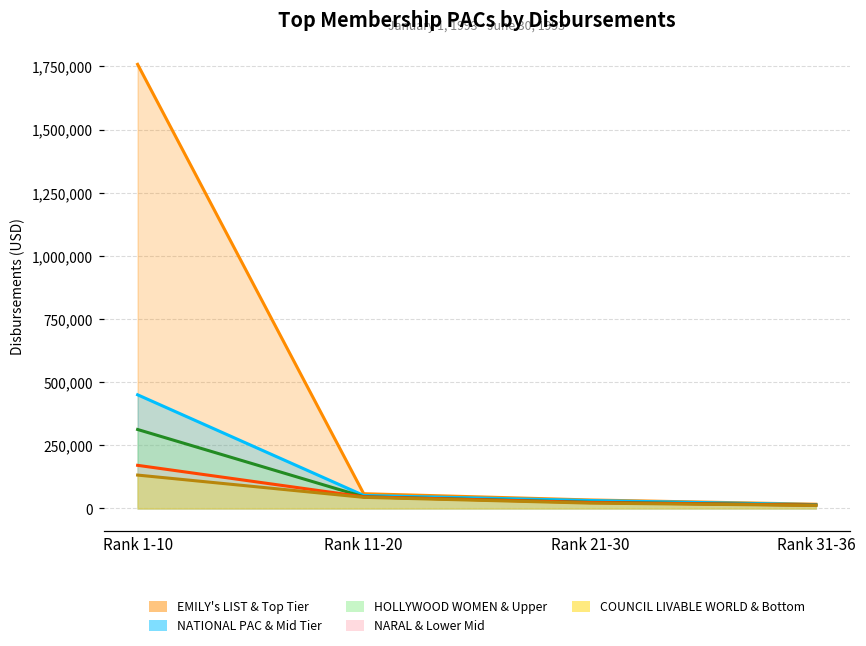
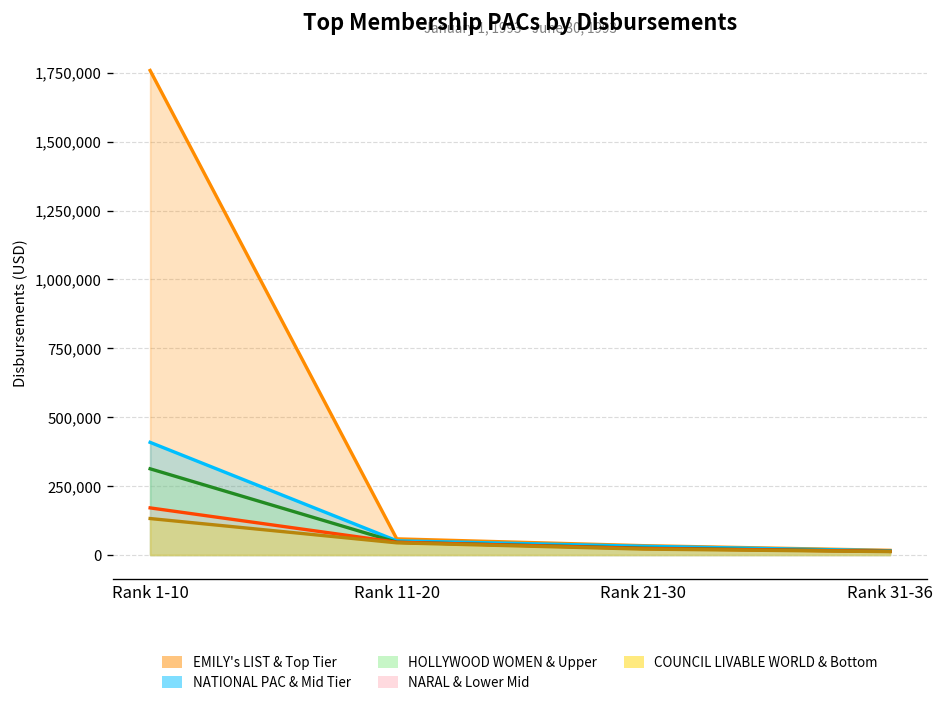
NATIONAL PAC & Mid Tier, Rank 1-10: 450,000 -> 410,000
